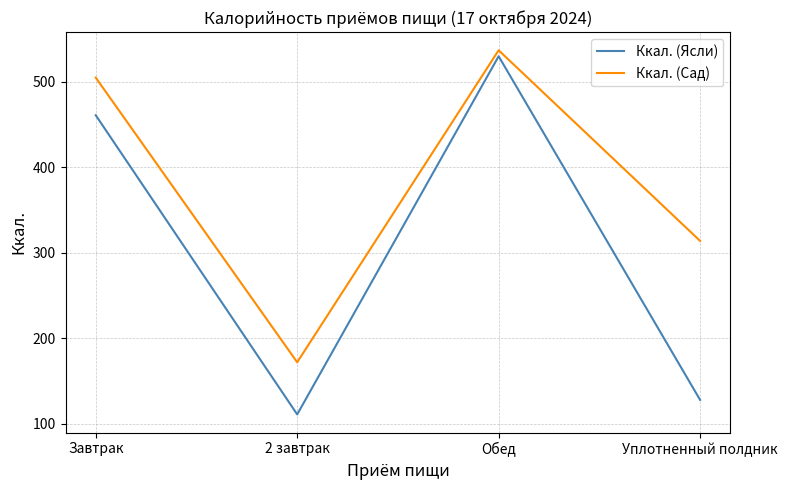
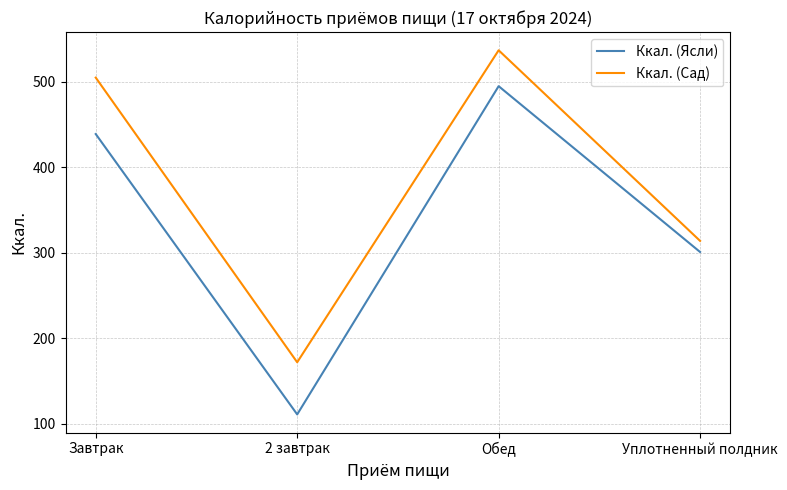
Ккал. (Ясли), Завтрак: 460 -> 440
Ккал. (Ясли), Обед: 530 -> 500
Ккал. (Ясли), Уплотненный полдник: 130 -> 300
